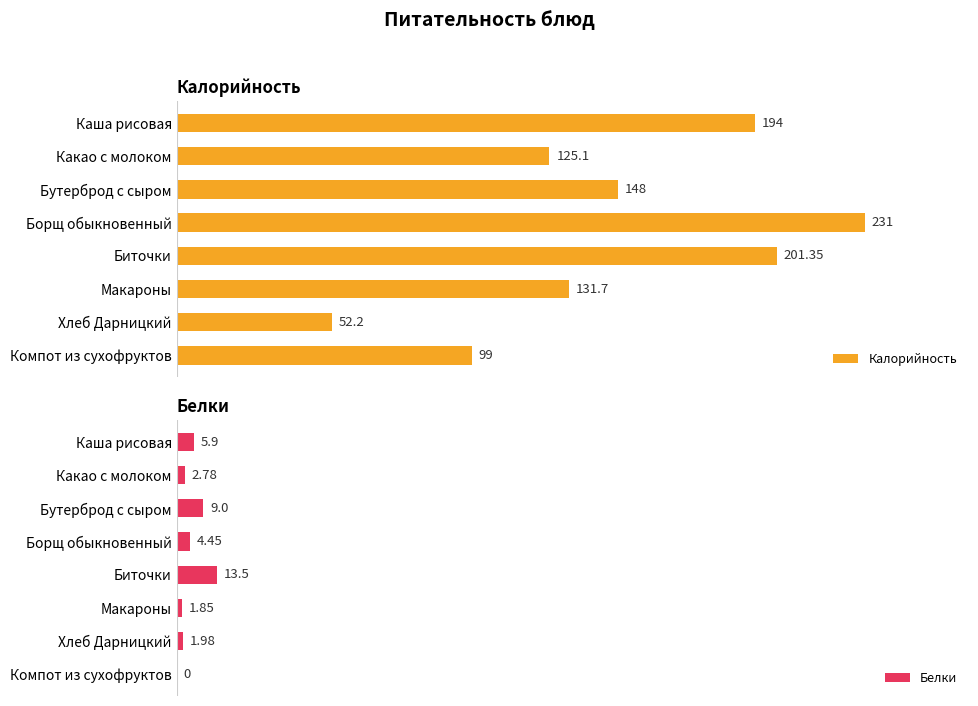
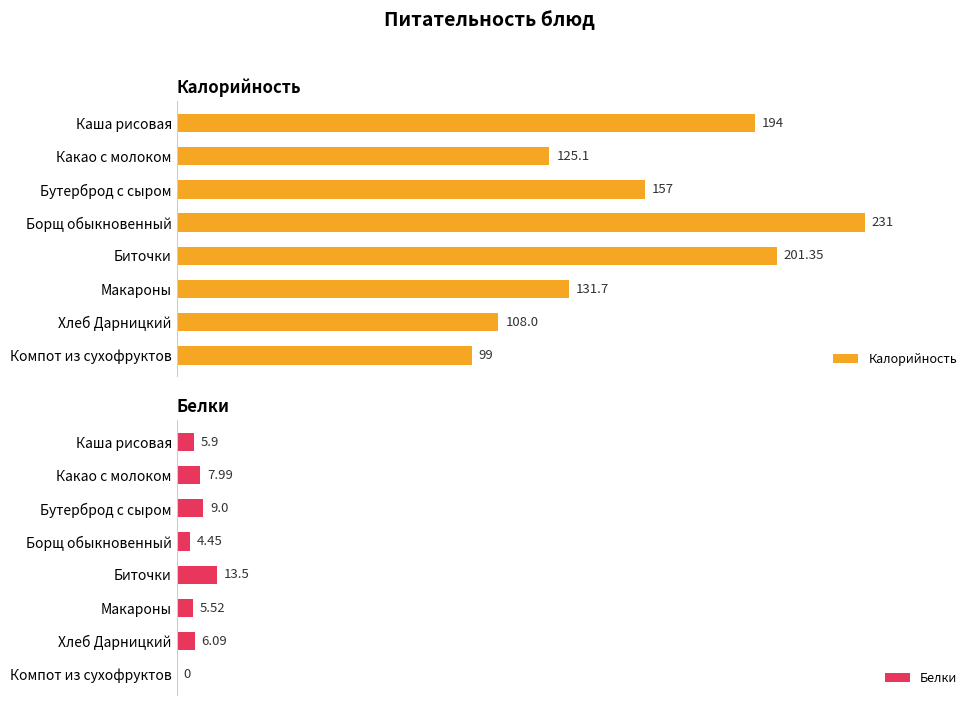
Калорийность, Бутерброд с сыром: 148 -> 157
Калорийность, Хлеб Дарницкий: 52.2 -> 108.0
Белки, Какао с молоком: 2.78 -> 7.99
Белки, Макароны: 1.85 -> 5.52
Белки, Хлеб Дарницкий: 1.98 -> 6.09
